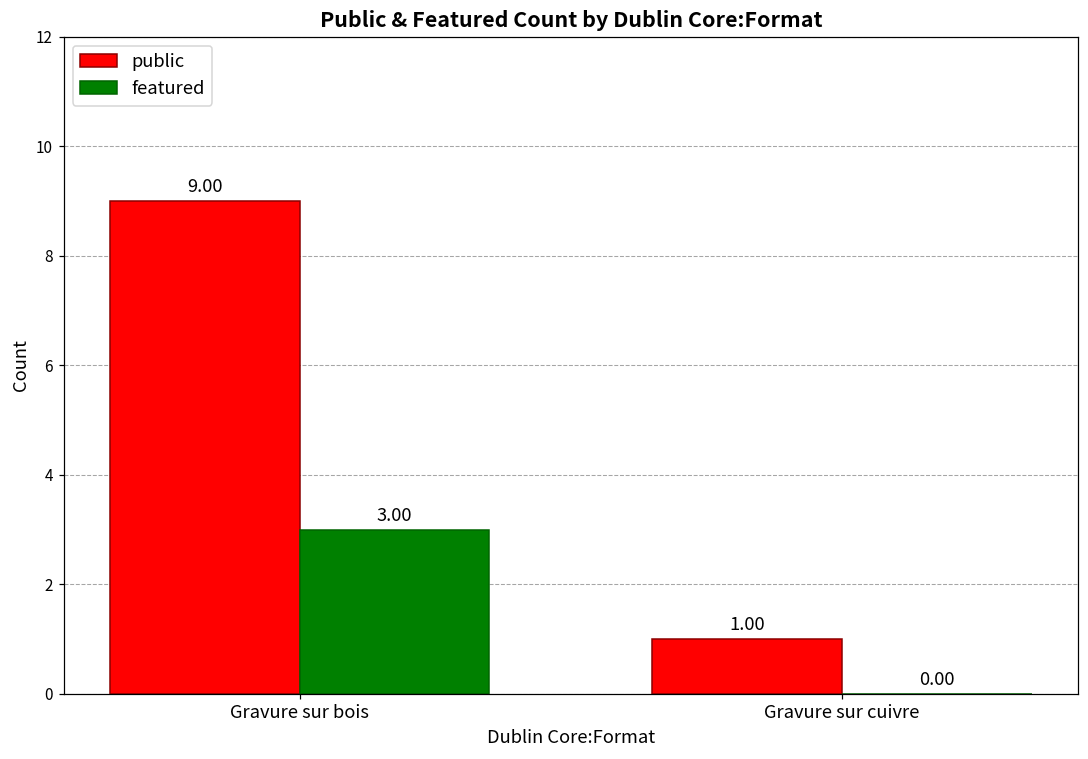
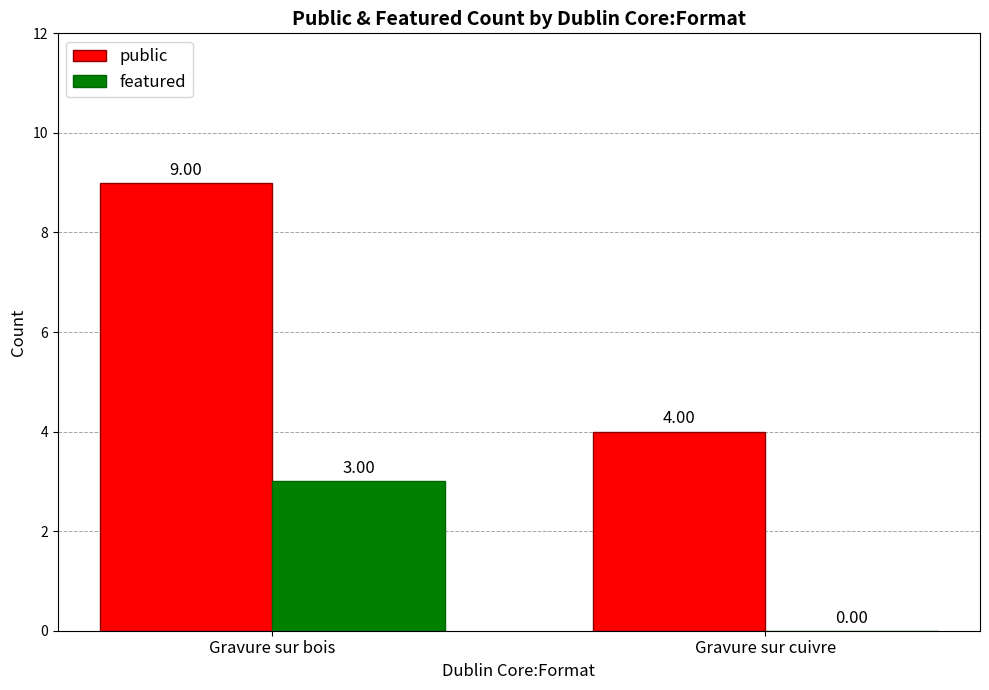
public, Gravure sur cuivre: 1.00 -> 4.00
